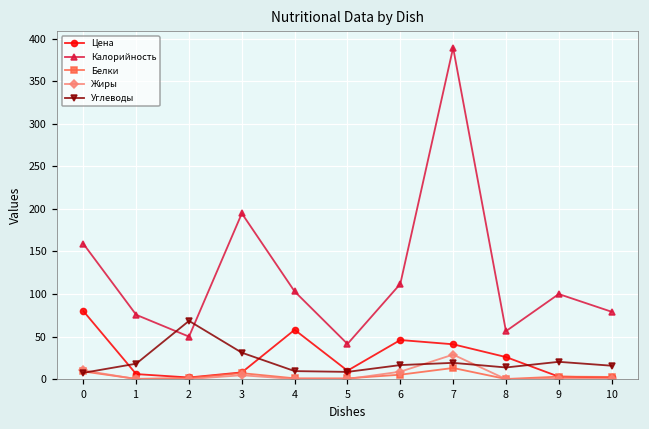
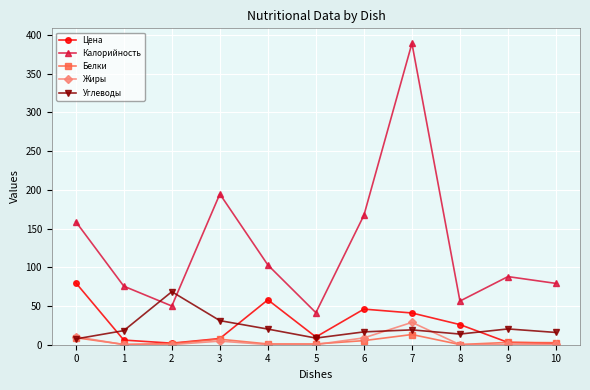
Углеводы, 4: 10 -> 20
Калорийность, 6: 110 -> 170
Калорийность, 9: 100 -> 90
